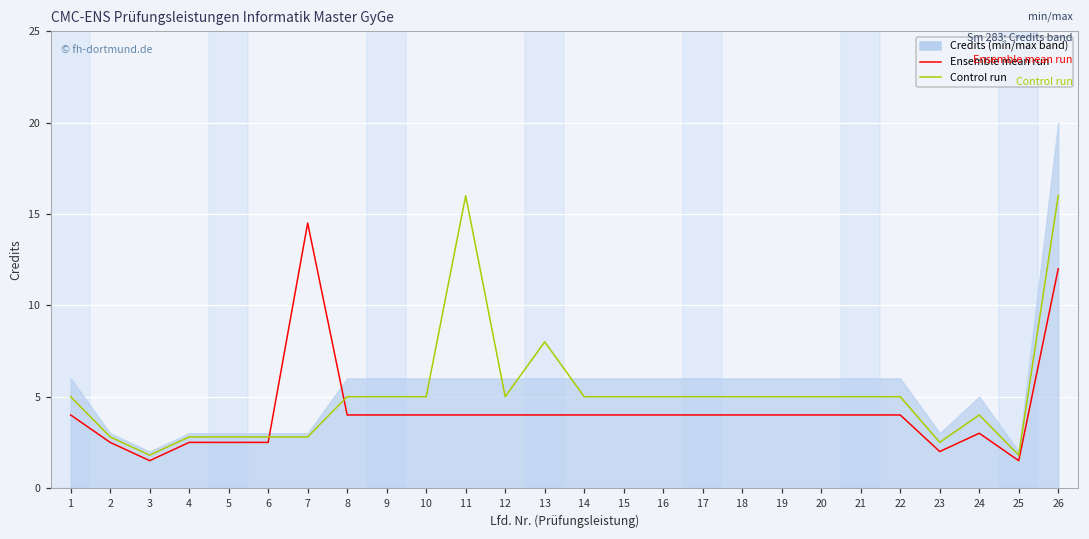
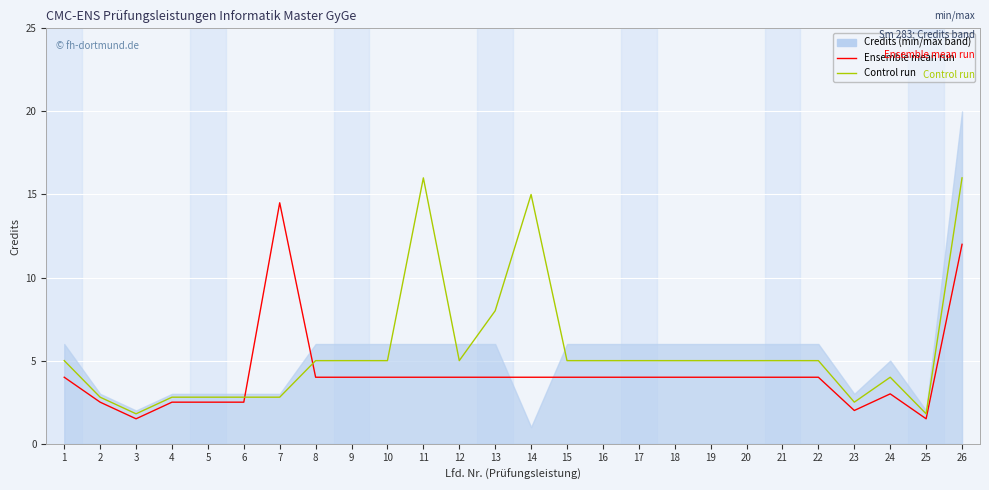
Credits (min/max band), 14: 6 -> 1
Control run, 14: 5 -> 15
